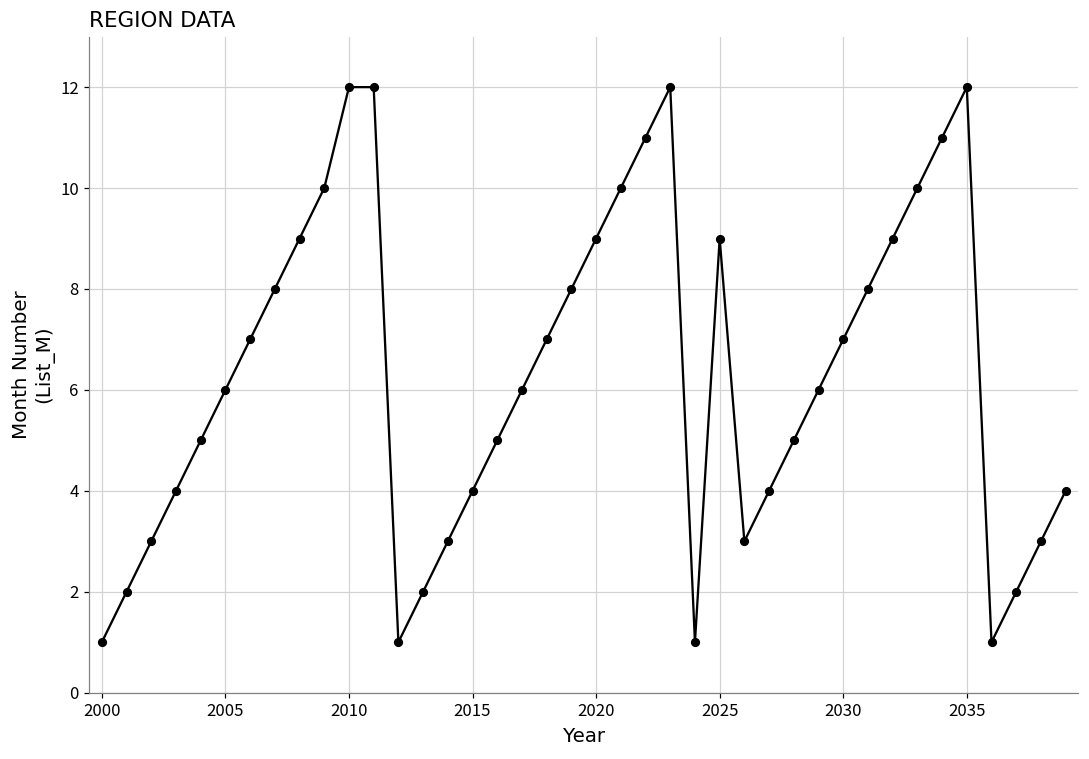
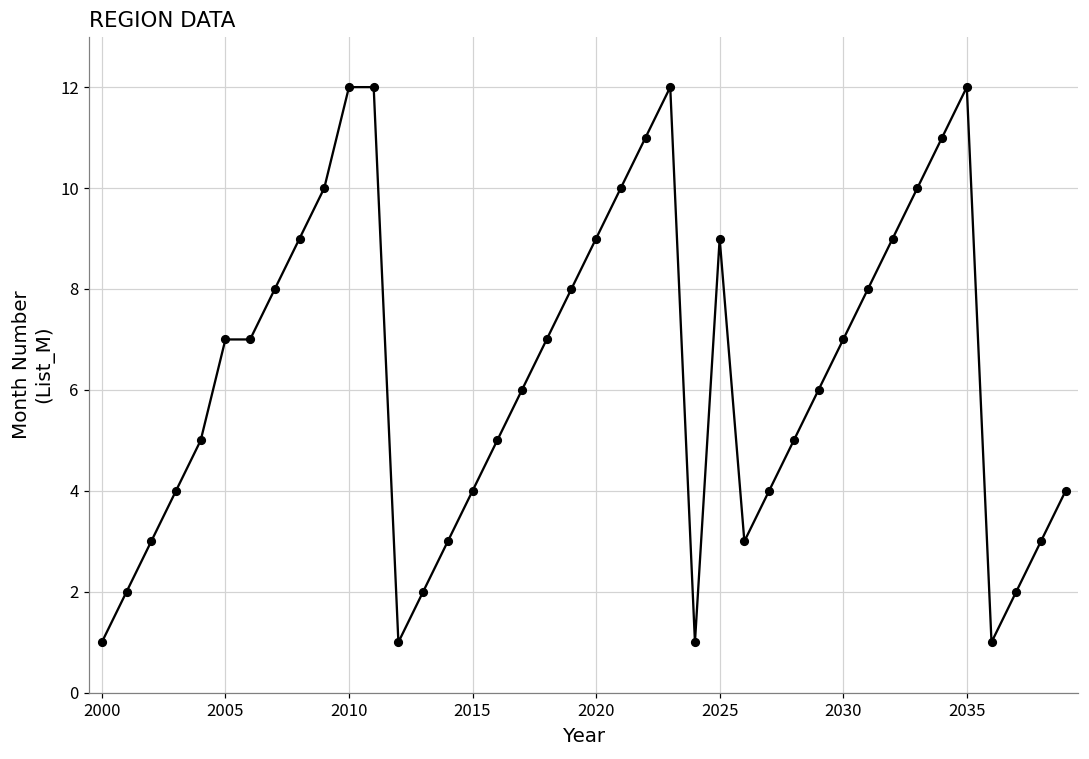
2005: 6 -> 7
